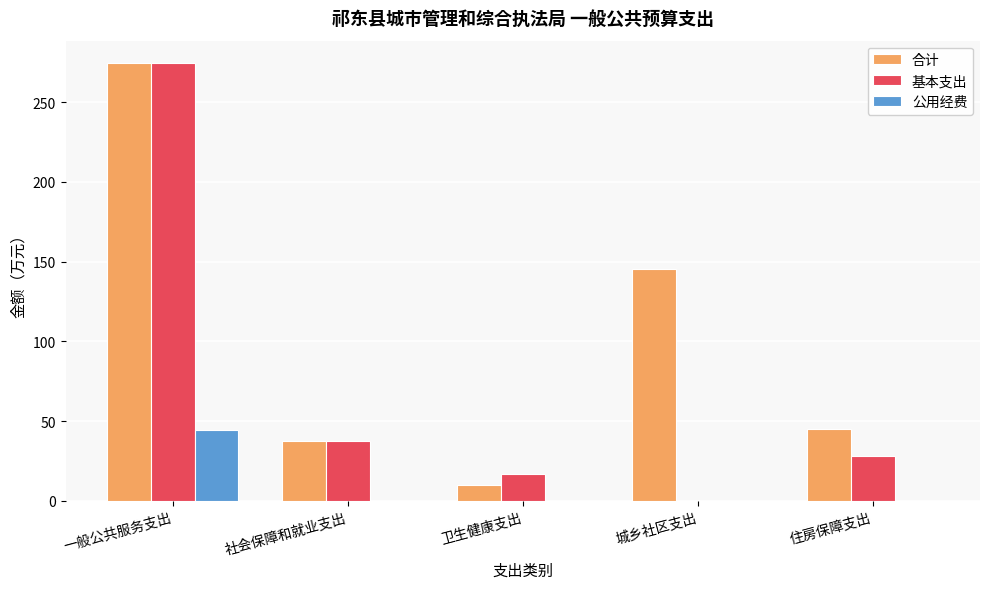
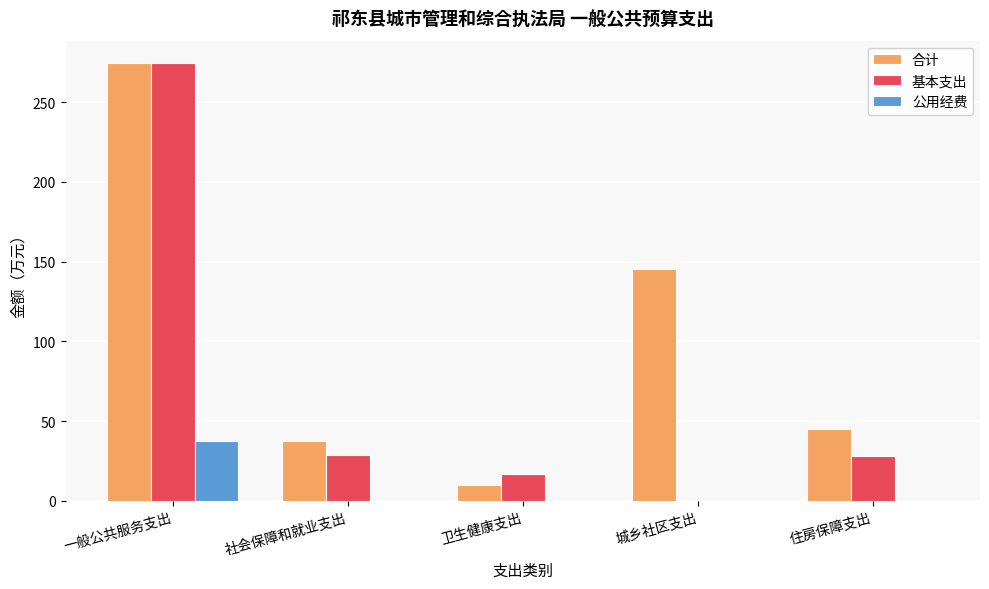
公用经费, 一般公共服务支出: 44 -> 37
基本支出, 社会保障和就业支出: 38 -> 29
